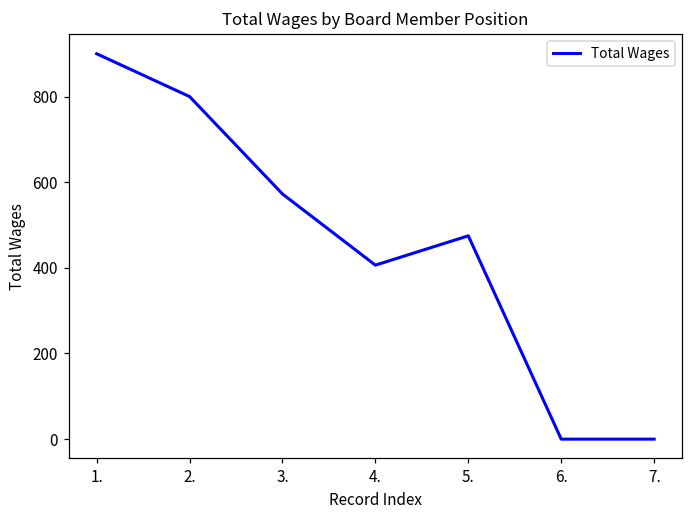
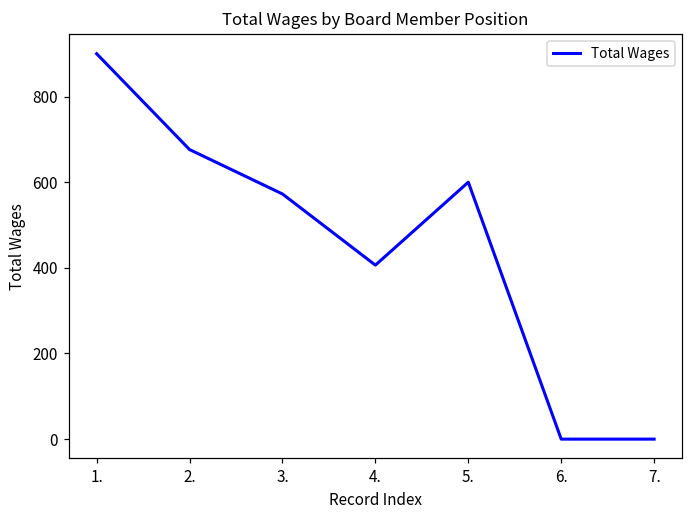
2.: 800 -> 680
5.: 470 -> 600
